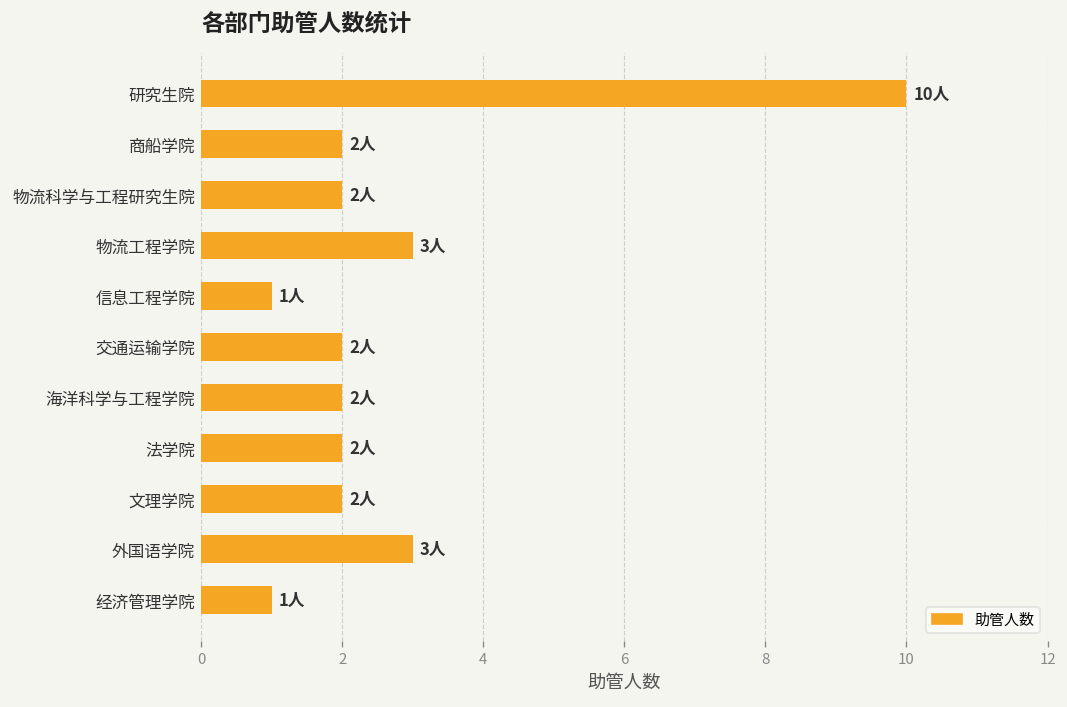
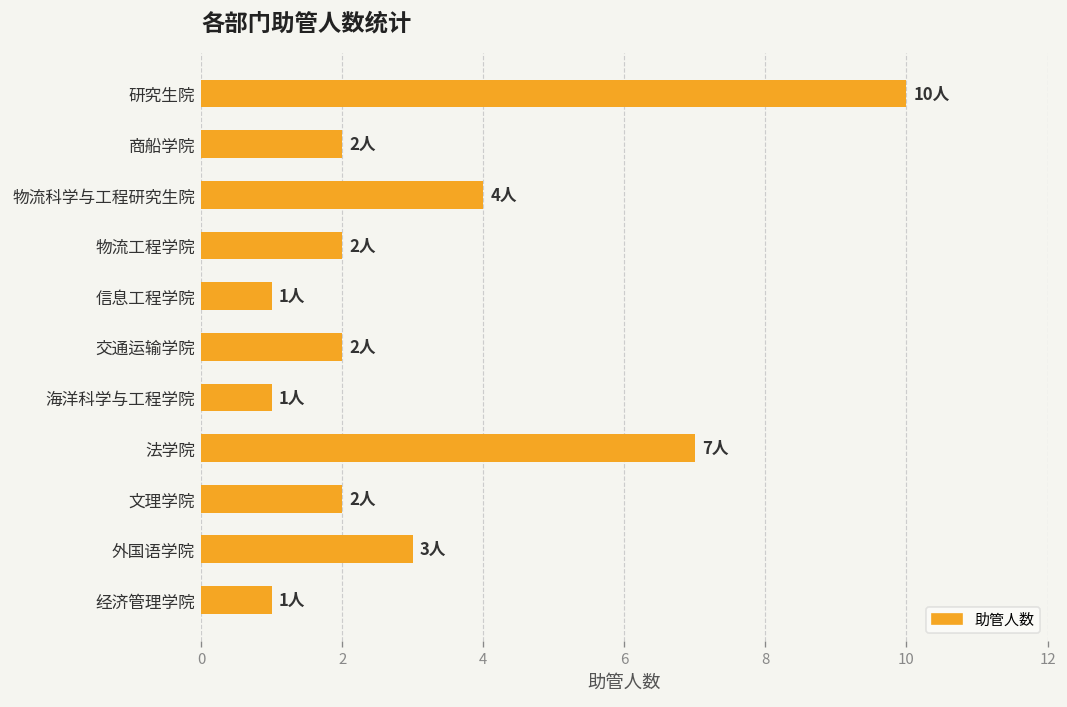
物流科学与工程研究生院: 2人 -> 4人
物流工程学院: 3人 -> 2人
海洋科学与工程学院: 2人 -> 1人
法学院: 2人 -> 7人
